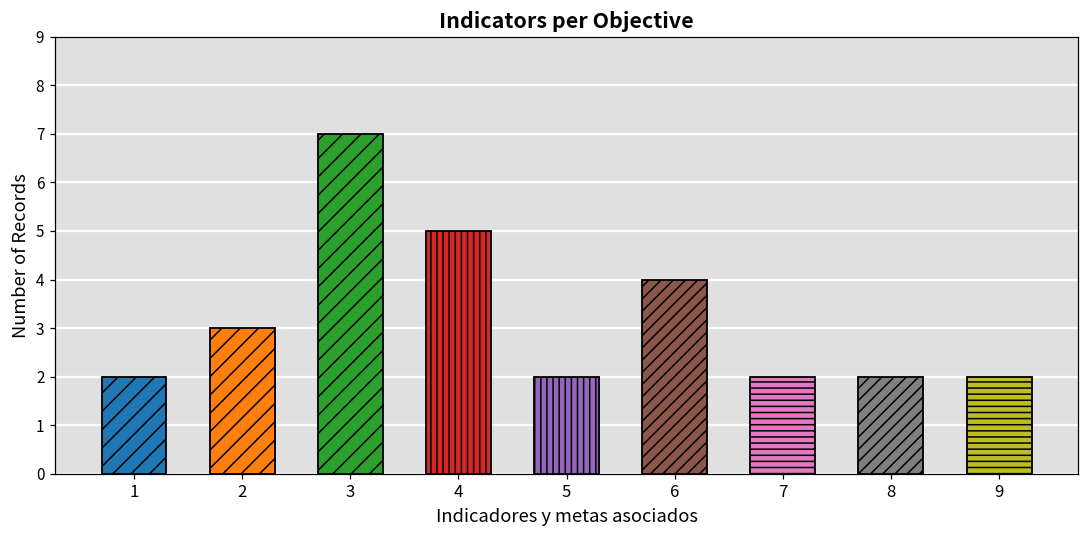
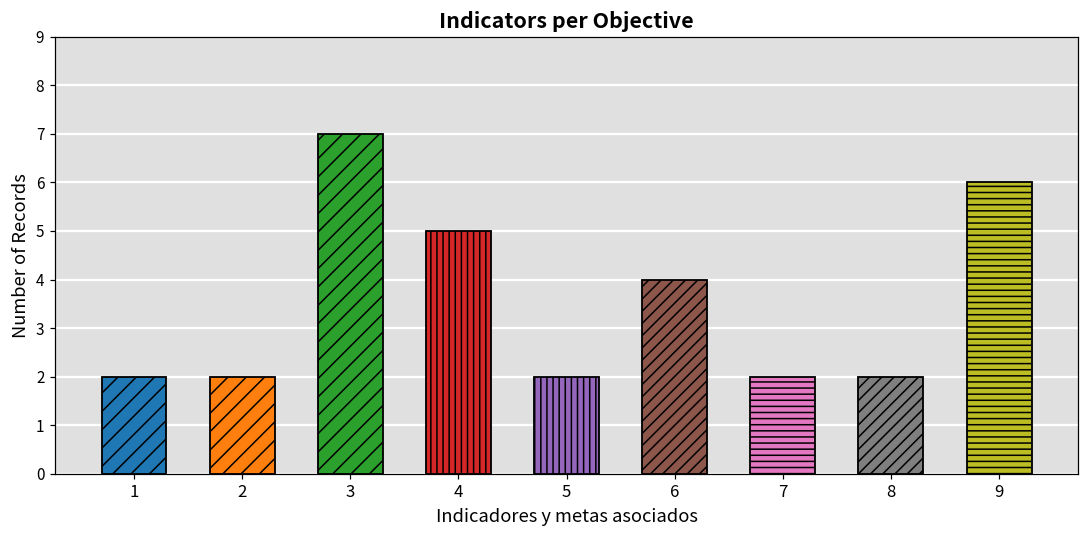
2: 3 -> 2
9: 2 -> 6
